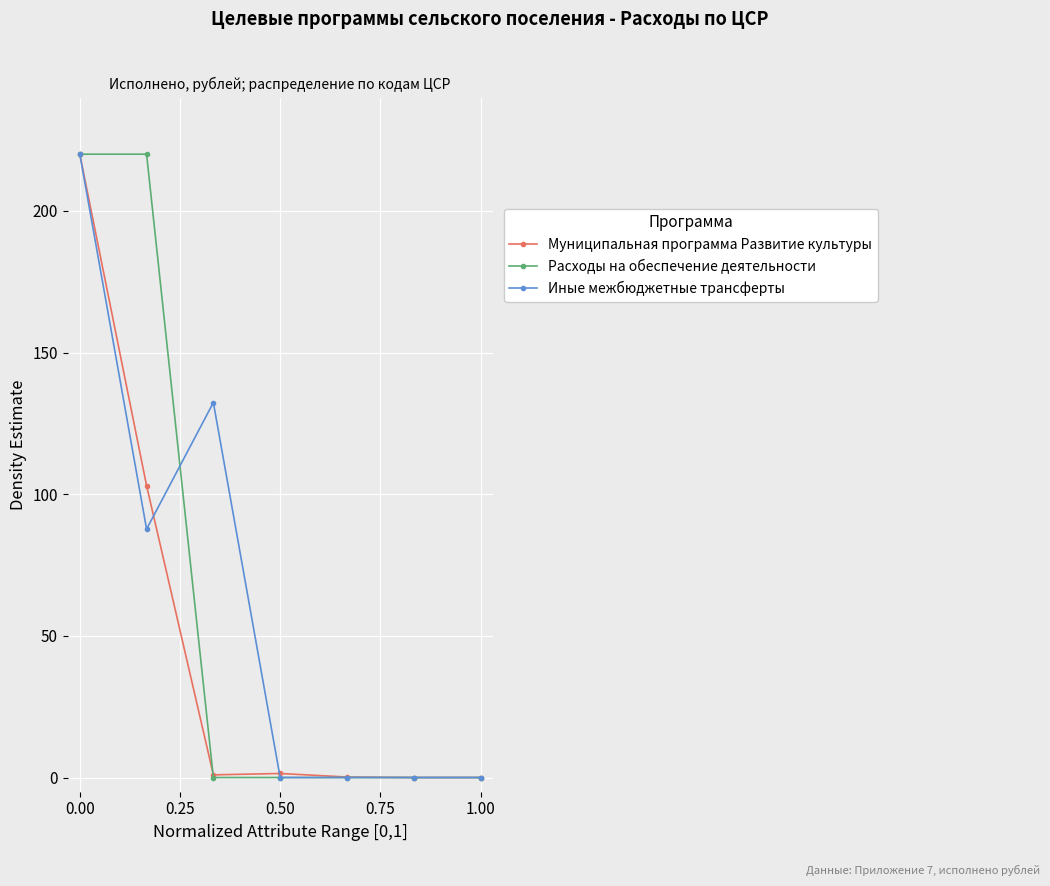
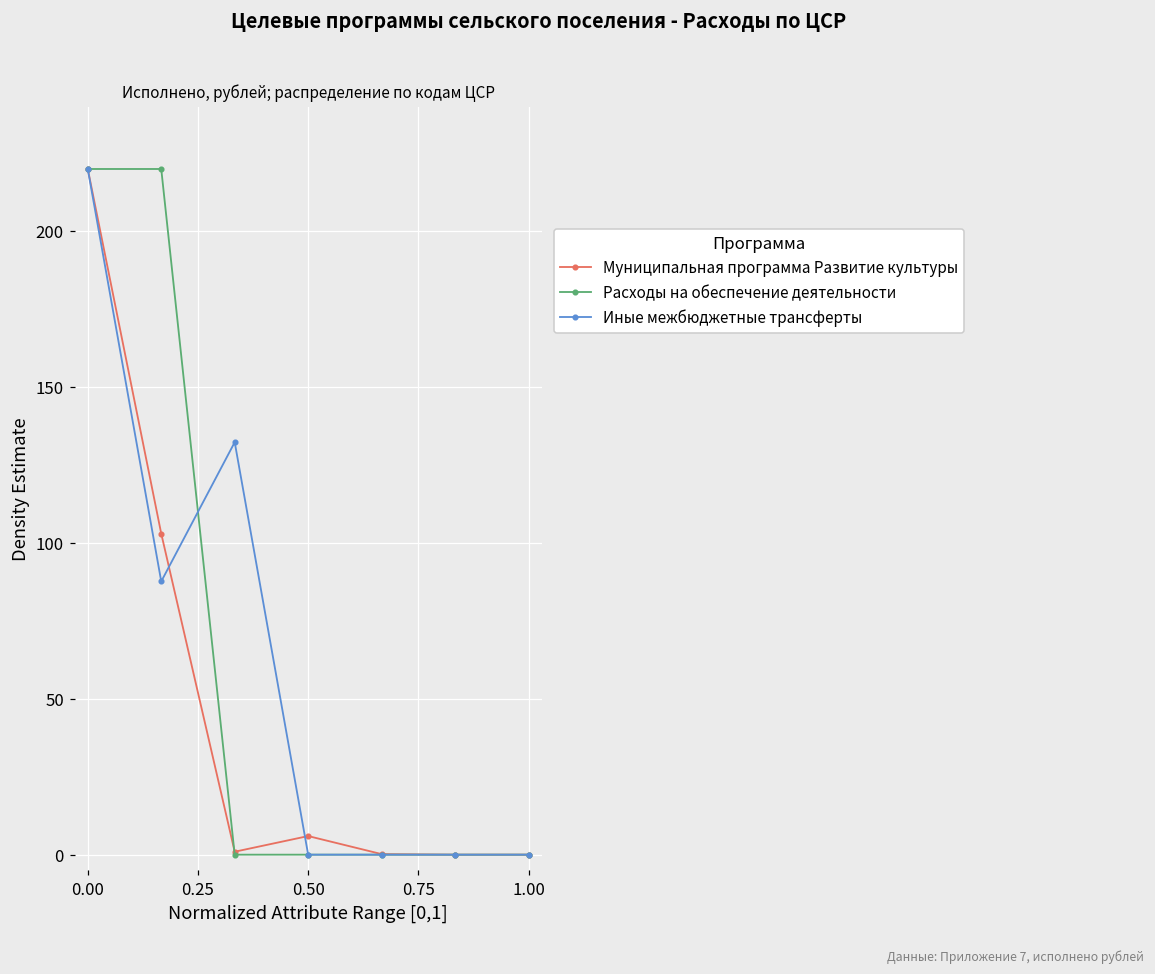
Муниципальная программа Развитие культуры, 0.50: 1 -> 6
